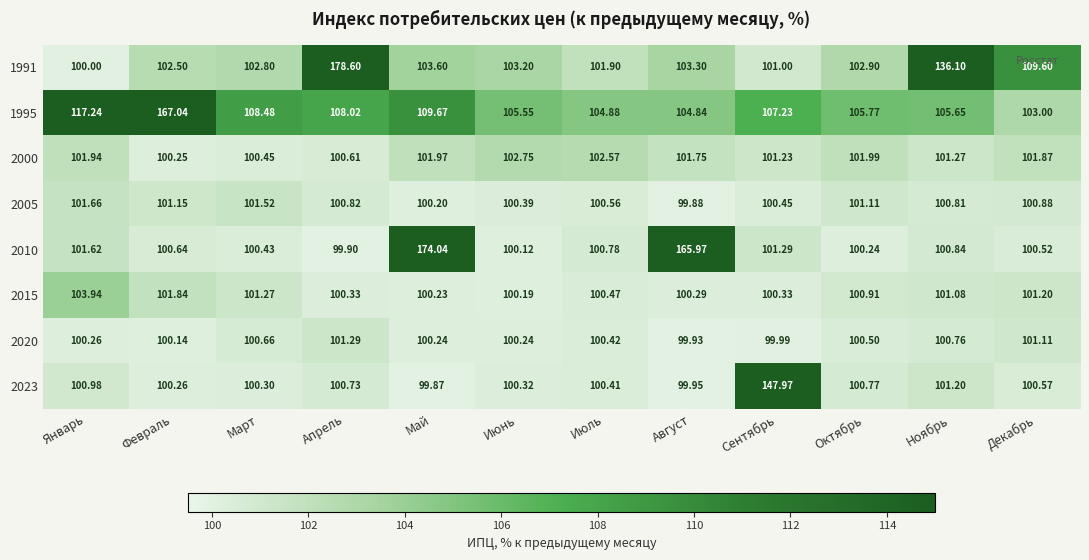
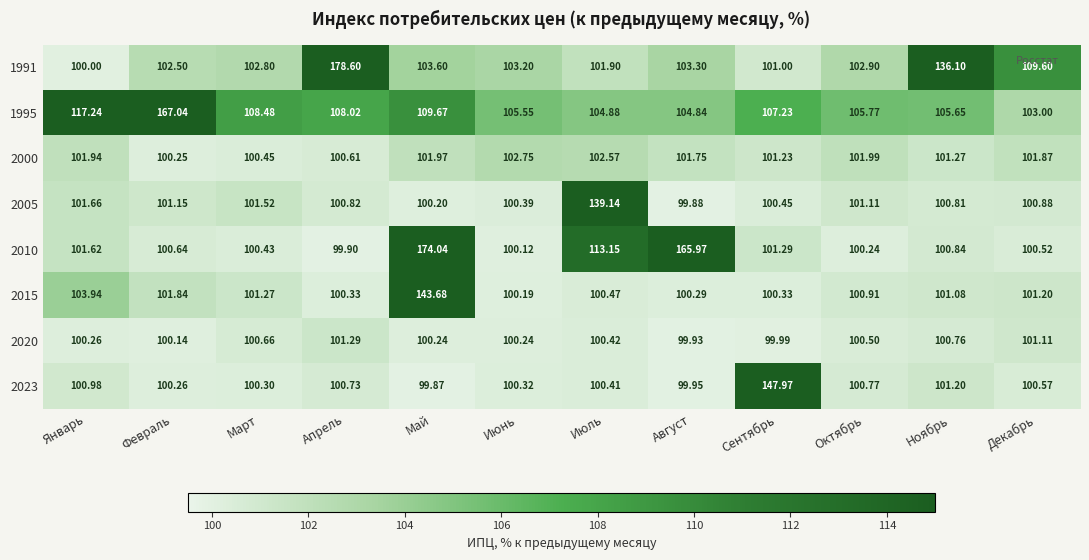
2005, Июль: 100.56 -> 139.14
2010, Июль: 100.78 -> 113.15
2015, Май: 100.23 -> 143.68
